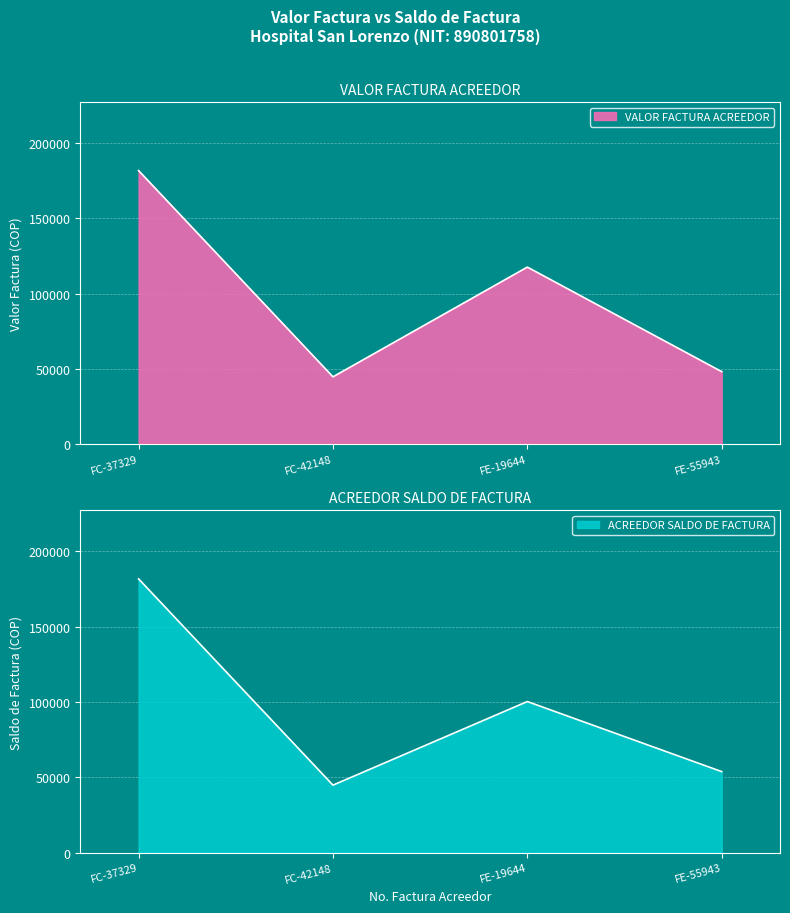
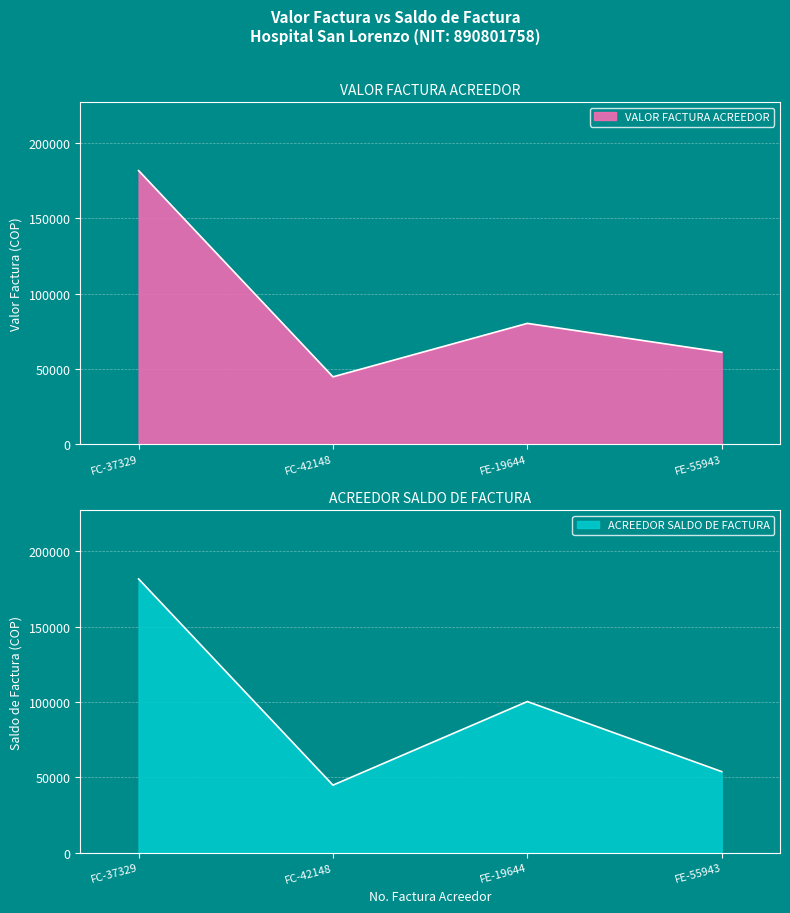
VALOR FACTURA ACREEDOR, FE-19644: 118000 -> 80000
VALOR FACTURA ACREEDOR, FE-55943: 48000 -> 61000
